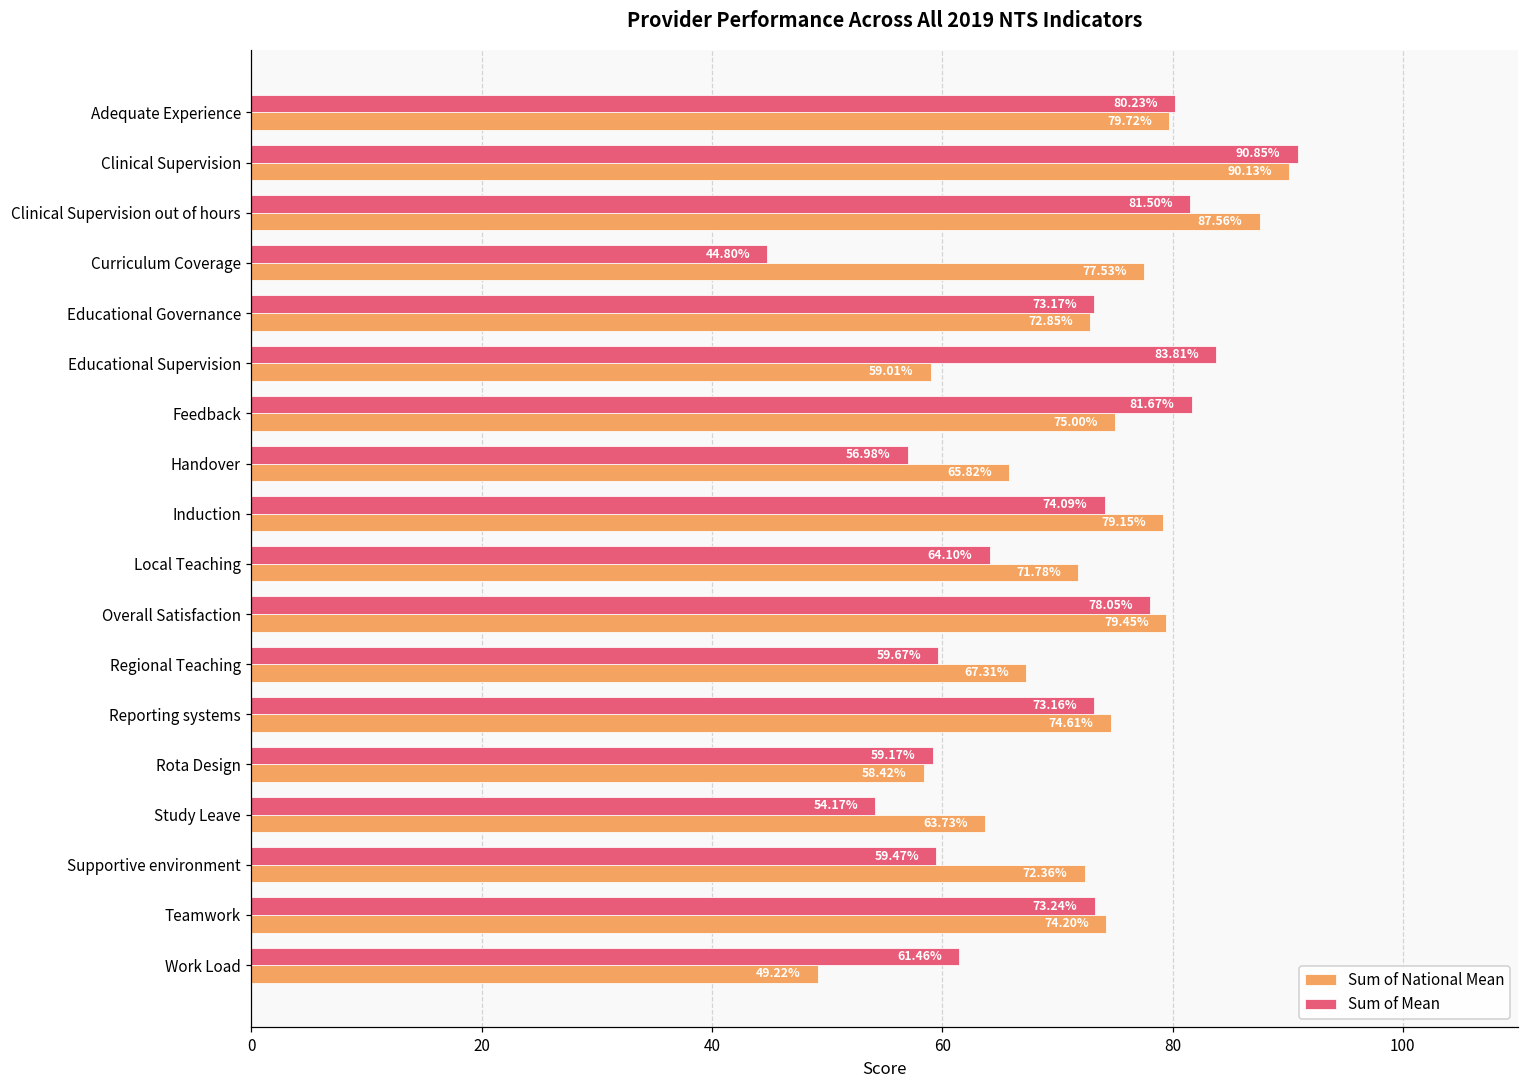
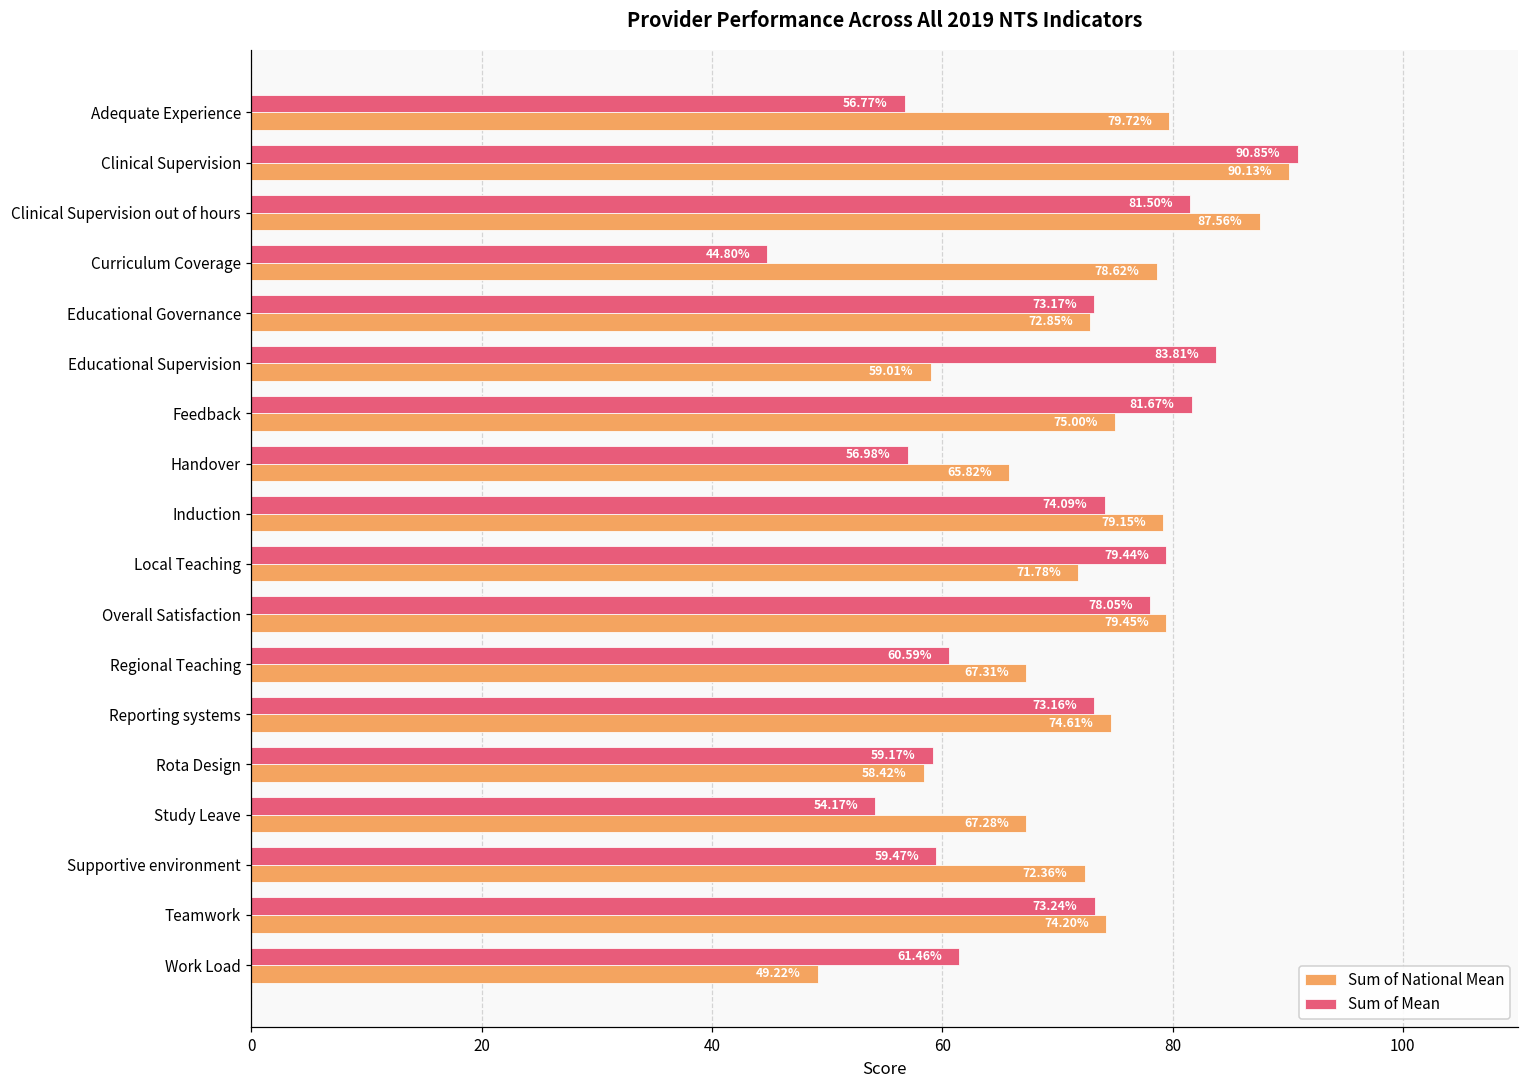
Sum of Mean, Adequate Experience: 80.23% -> 56.77%
Sum of National Mean, Curriculum Coverage: 77.53% -> 78.62%
Sum of Mean, Local Teaching: 64.10% -> 79.44%
Sum of Mean, Regional Teaching: 59.67% -> 60.59%
Sum of National Mean, Study Leave: 63.73% -> 67.28%
